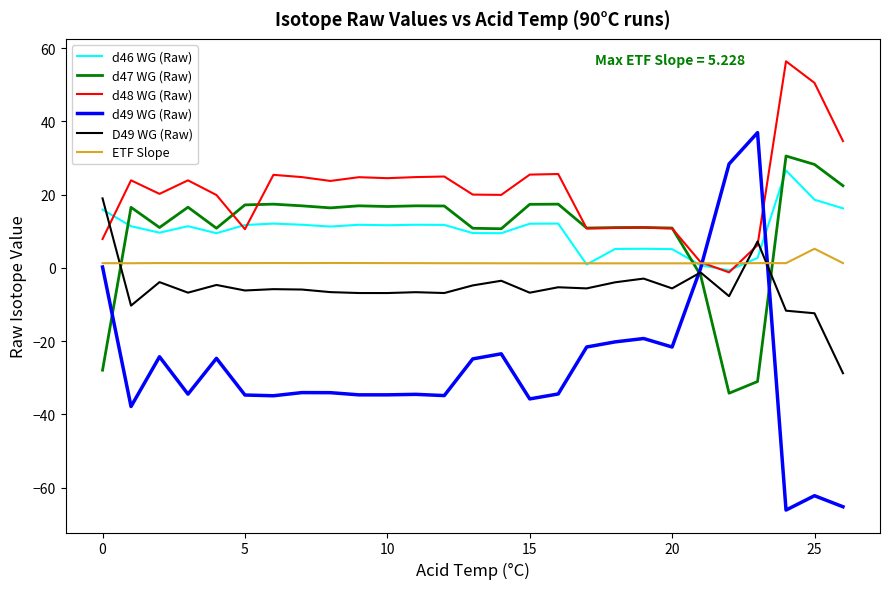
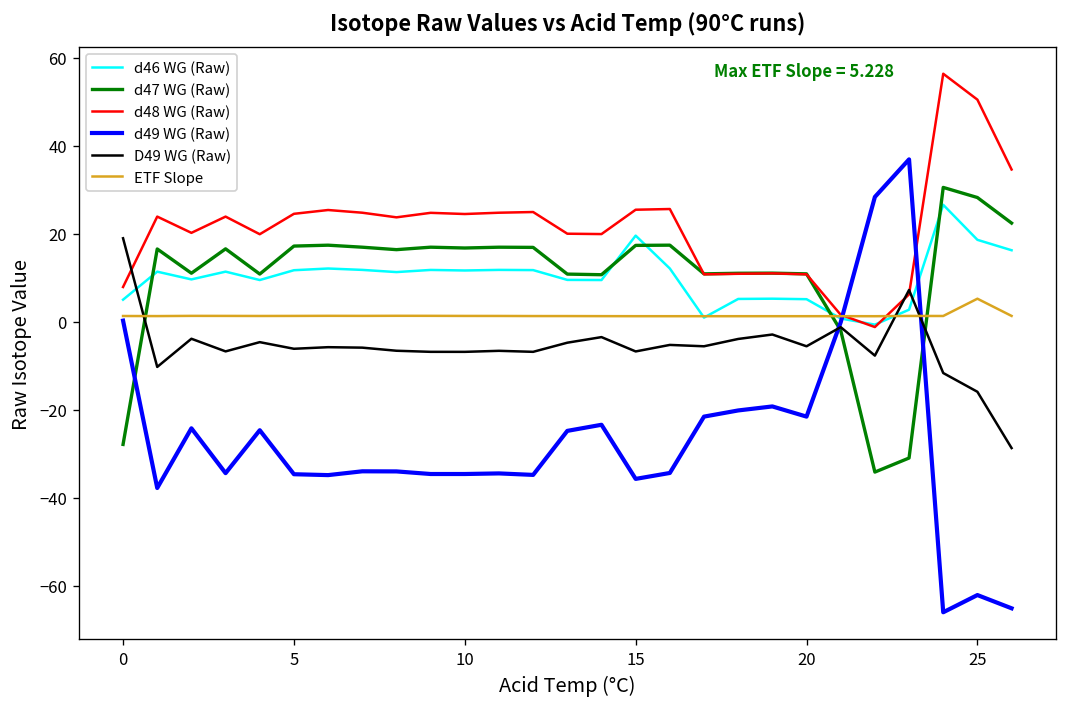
d46 WG (Raw), 0: 16 -> 5
d48 WG (Raw), 5: 11 -> 25
d46 WG (Raw), 15: 12 -> 20
D49 WG (Raw), 25: -12 -> -16
